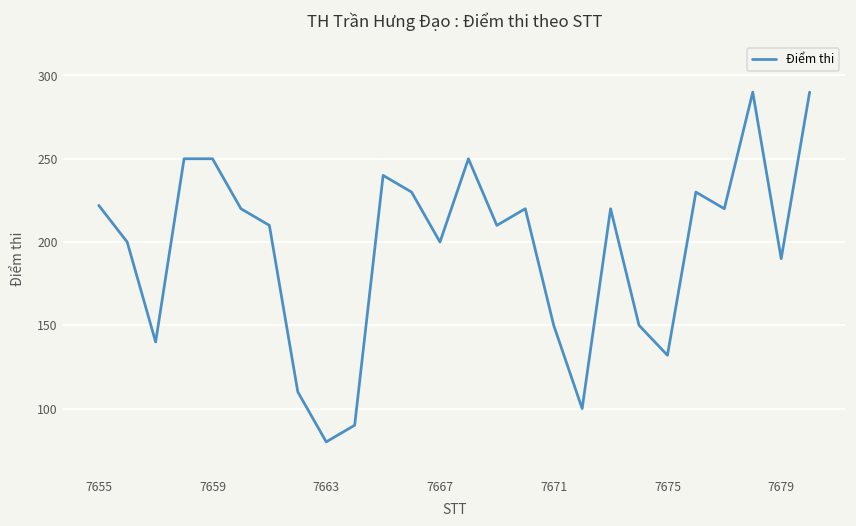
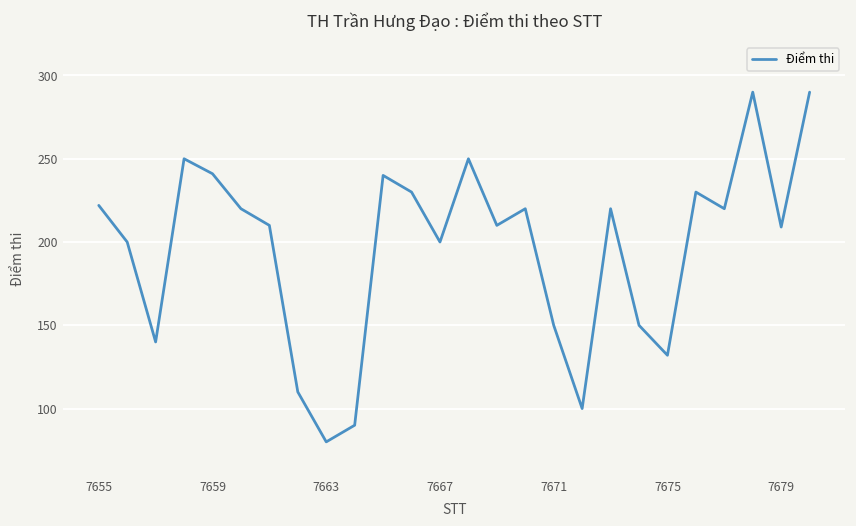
7659: 250 -> 241
7679: 190 -> 209
